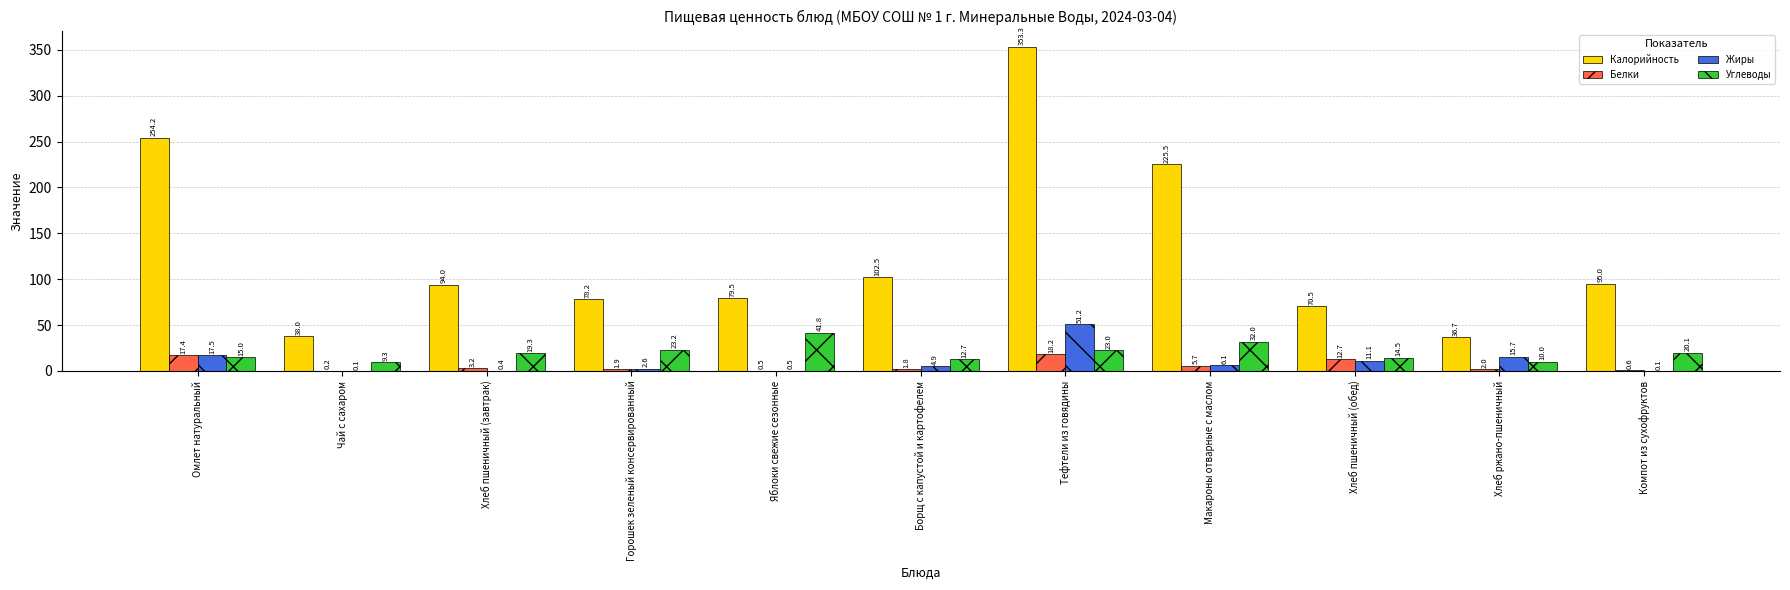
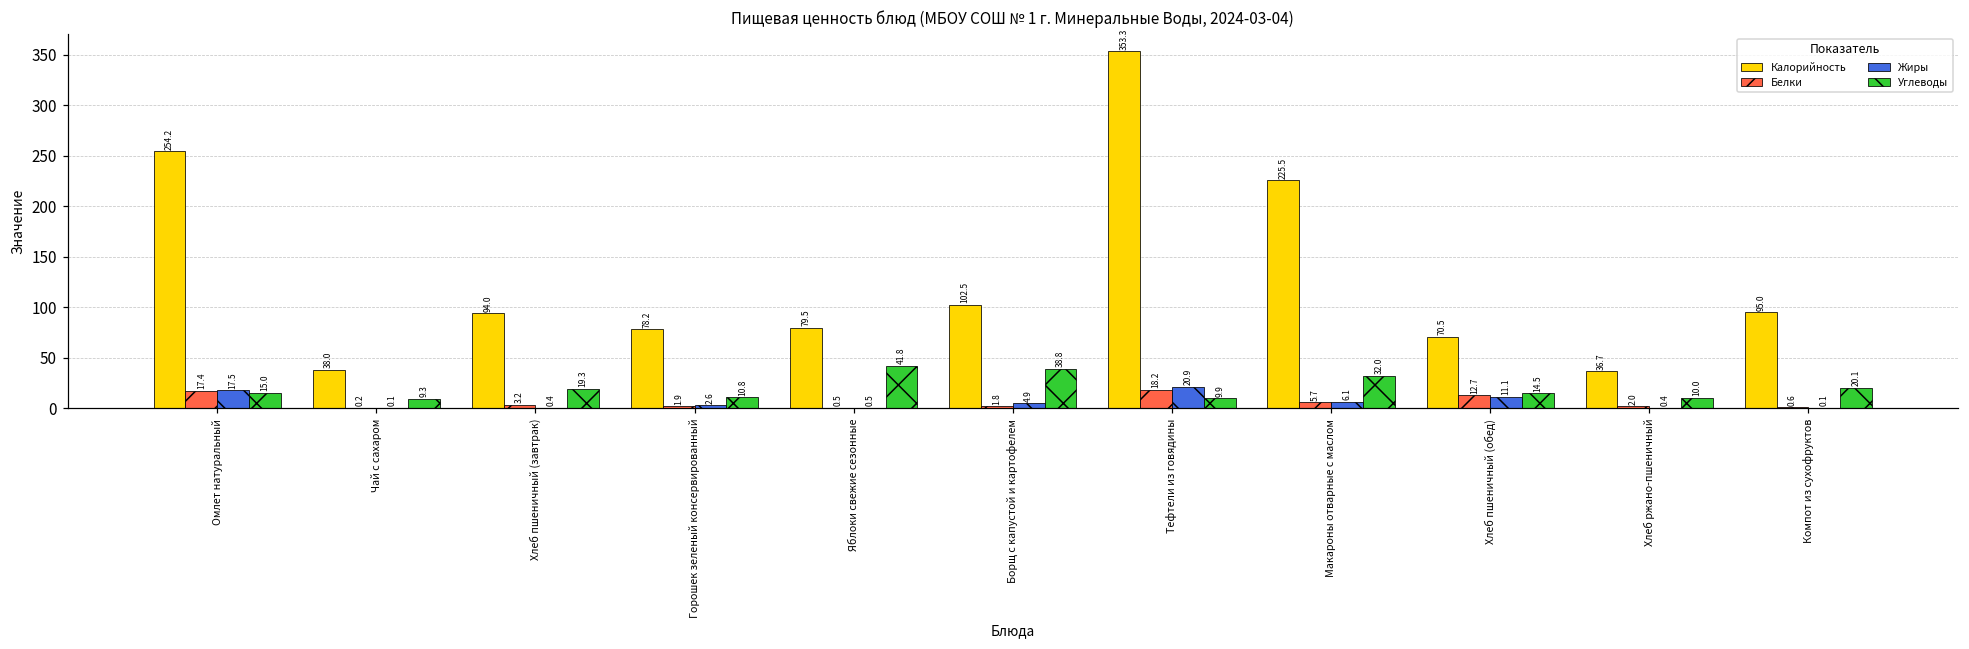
Углеводы, Горошек зеленый консервированный: 23.2 -> 10.8
Углеводы, Борщ с капустой и картофелем: 12.7 -> 38.8
Жиры, Тефтели из говядины: 51.2 -> 20.9
Углеводы, Тефтели из говядины: 23.0 -> 9.9
Жиры, Хлеб ржано-пшеничный: 15.7 -> 0.4
